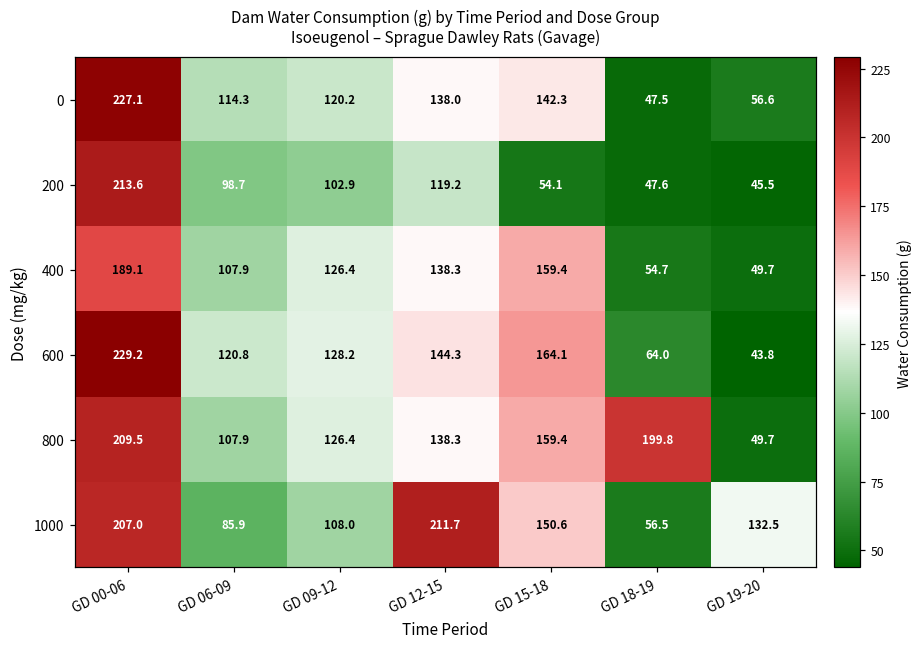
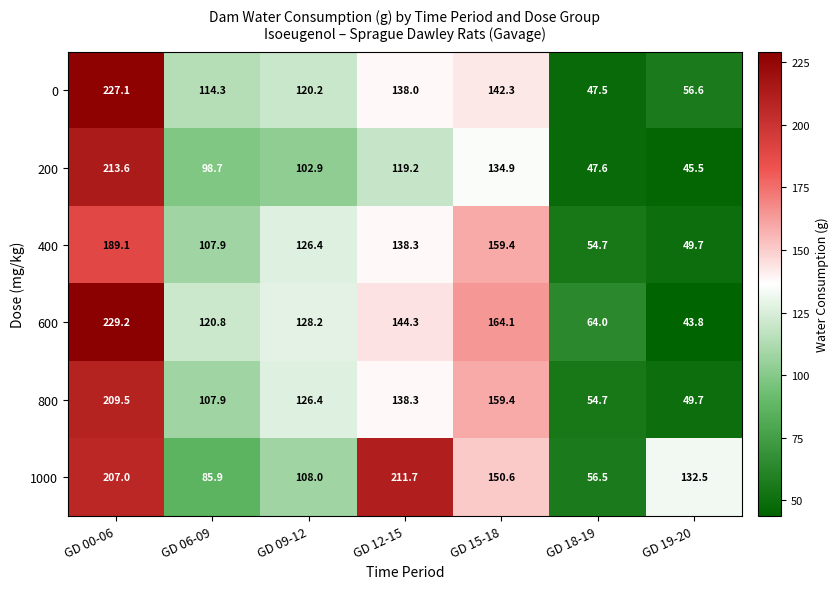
200, GD 15-18: 54.1 -> 134.9
800, GD 18-19: 199.8 -> 54.7
